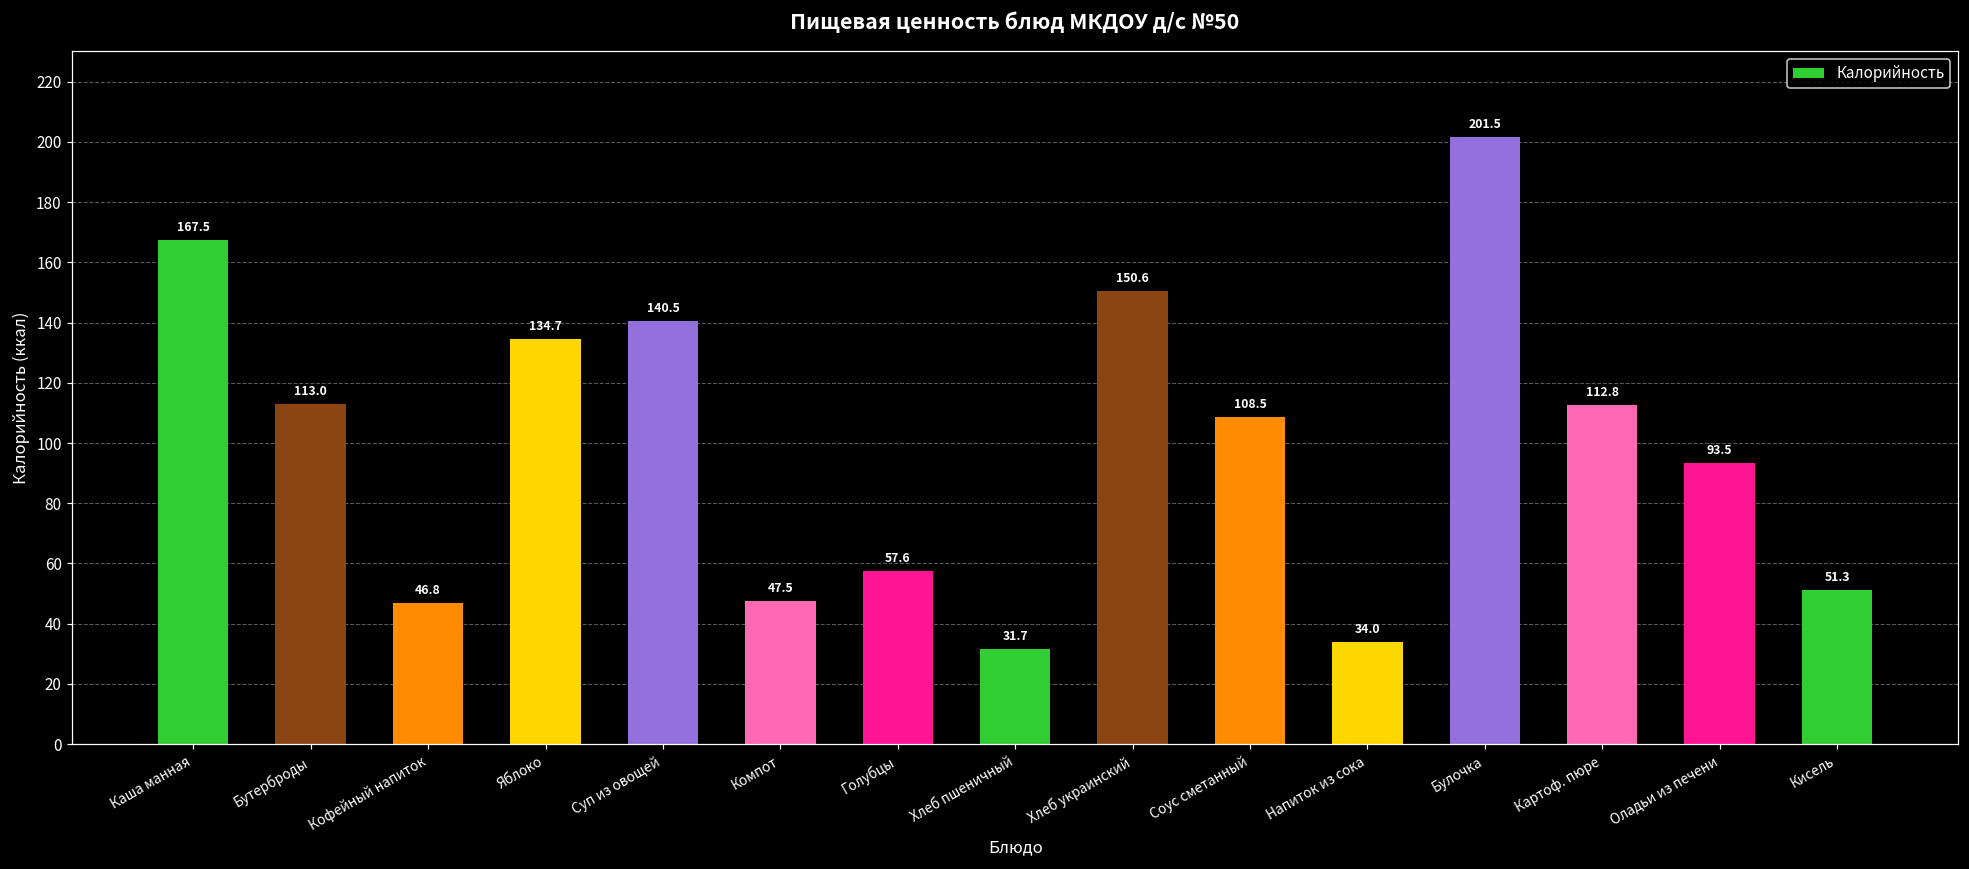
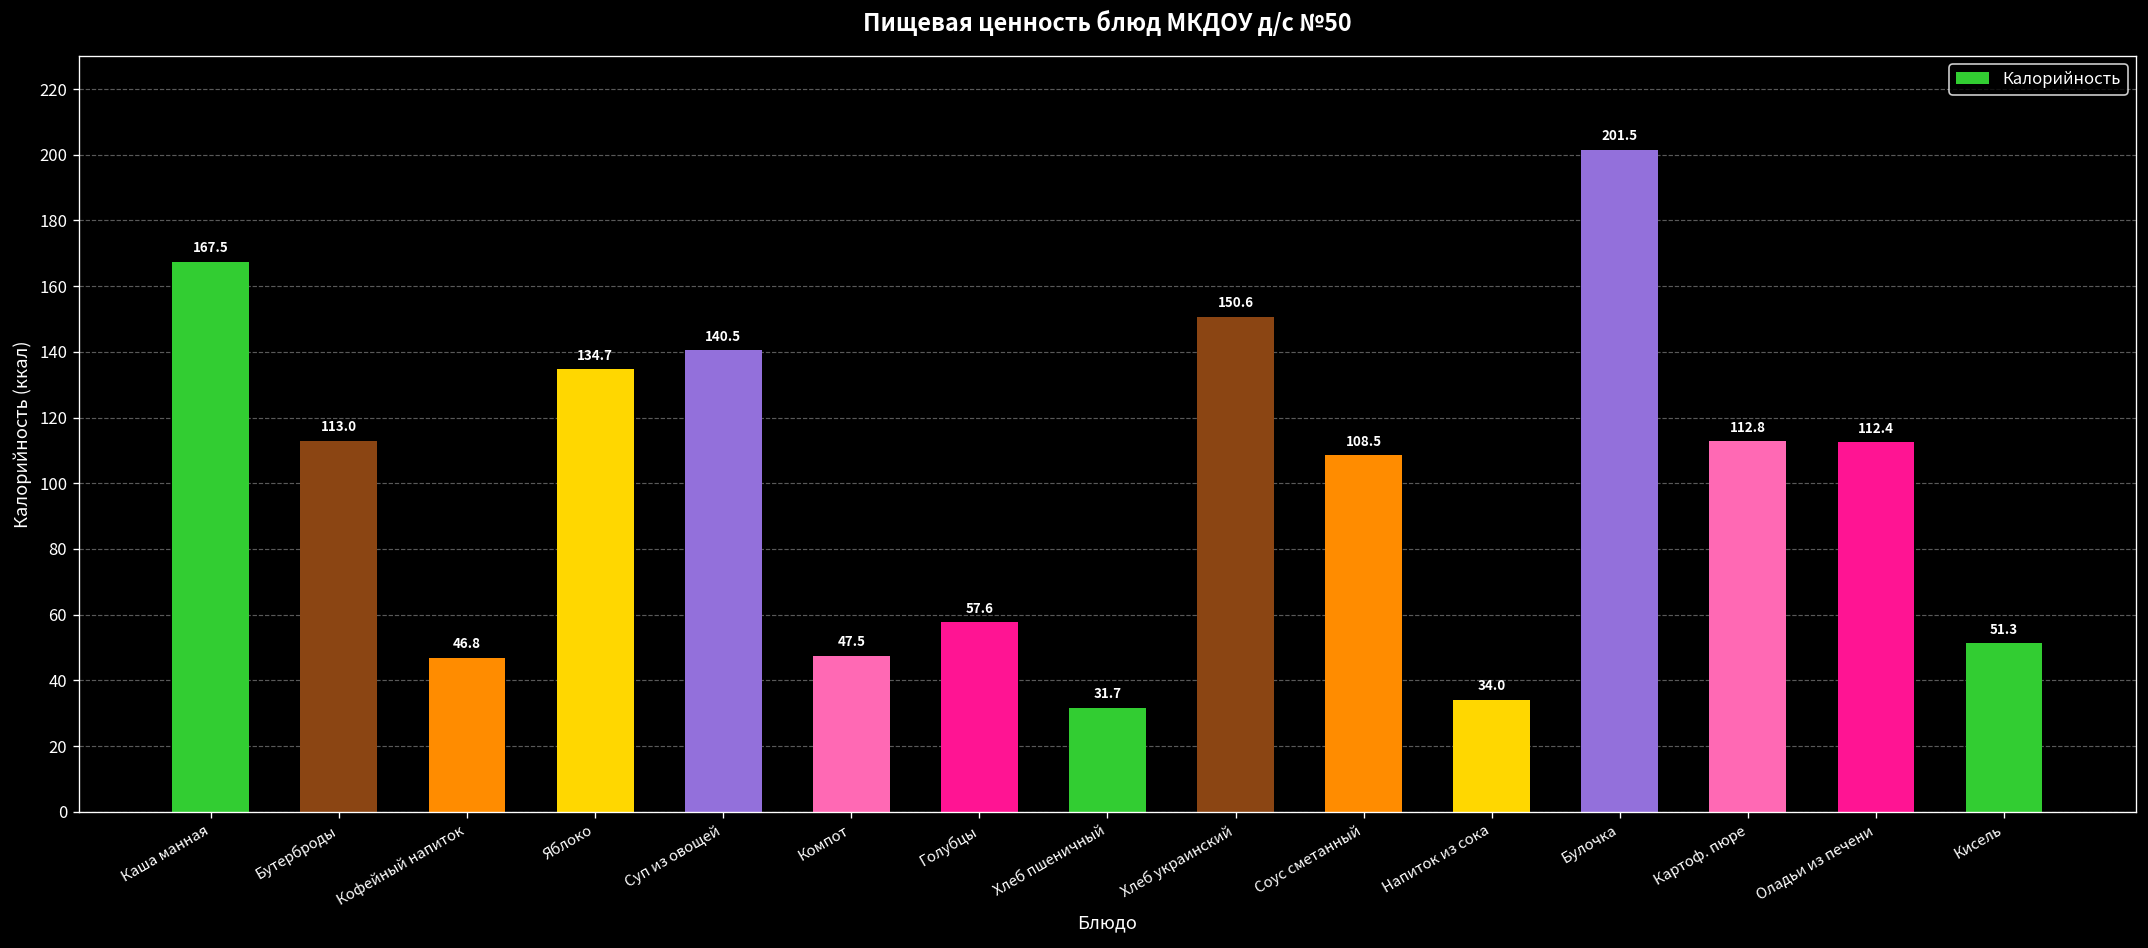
Оладьи из печени: 93.5 -> 112.4
